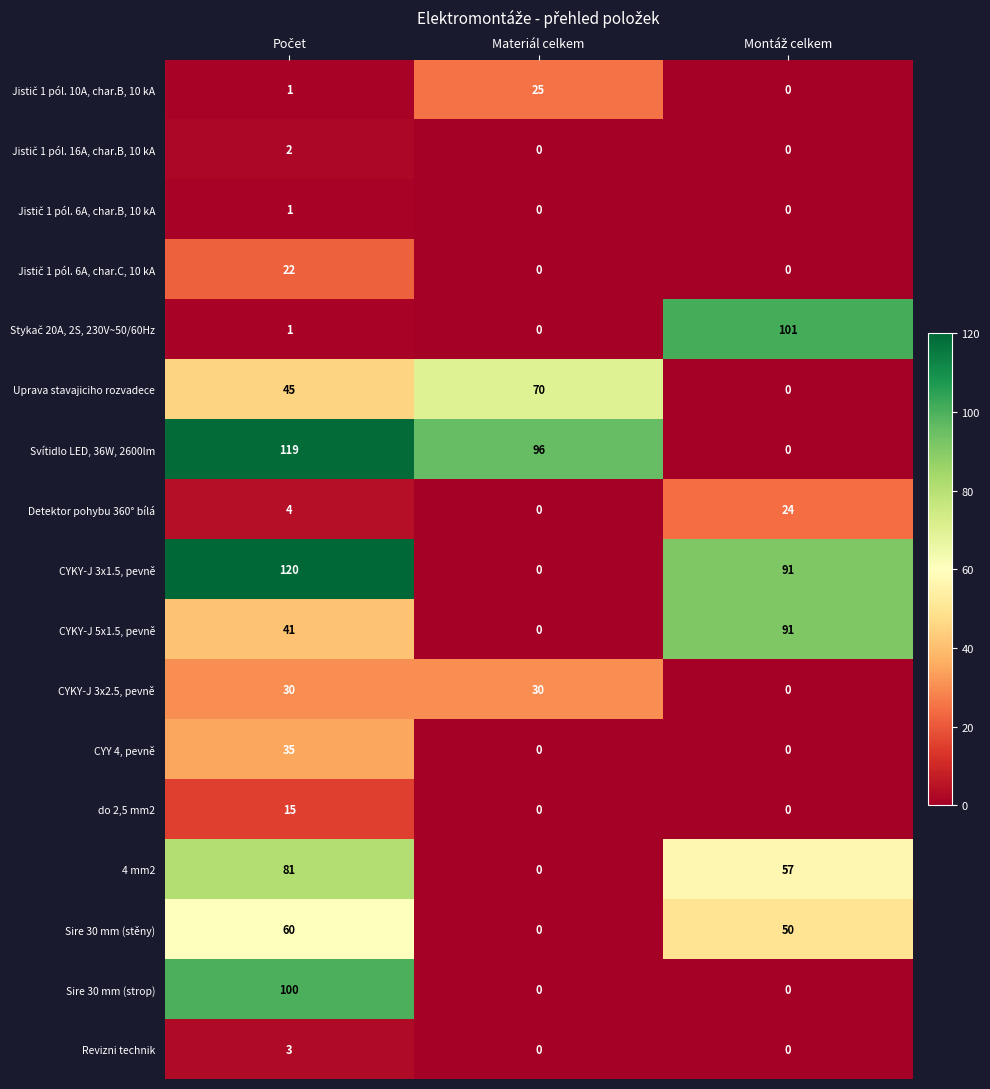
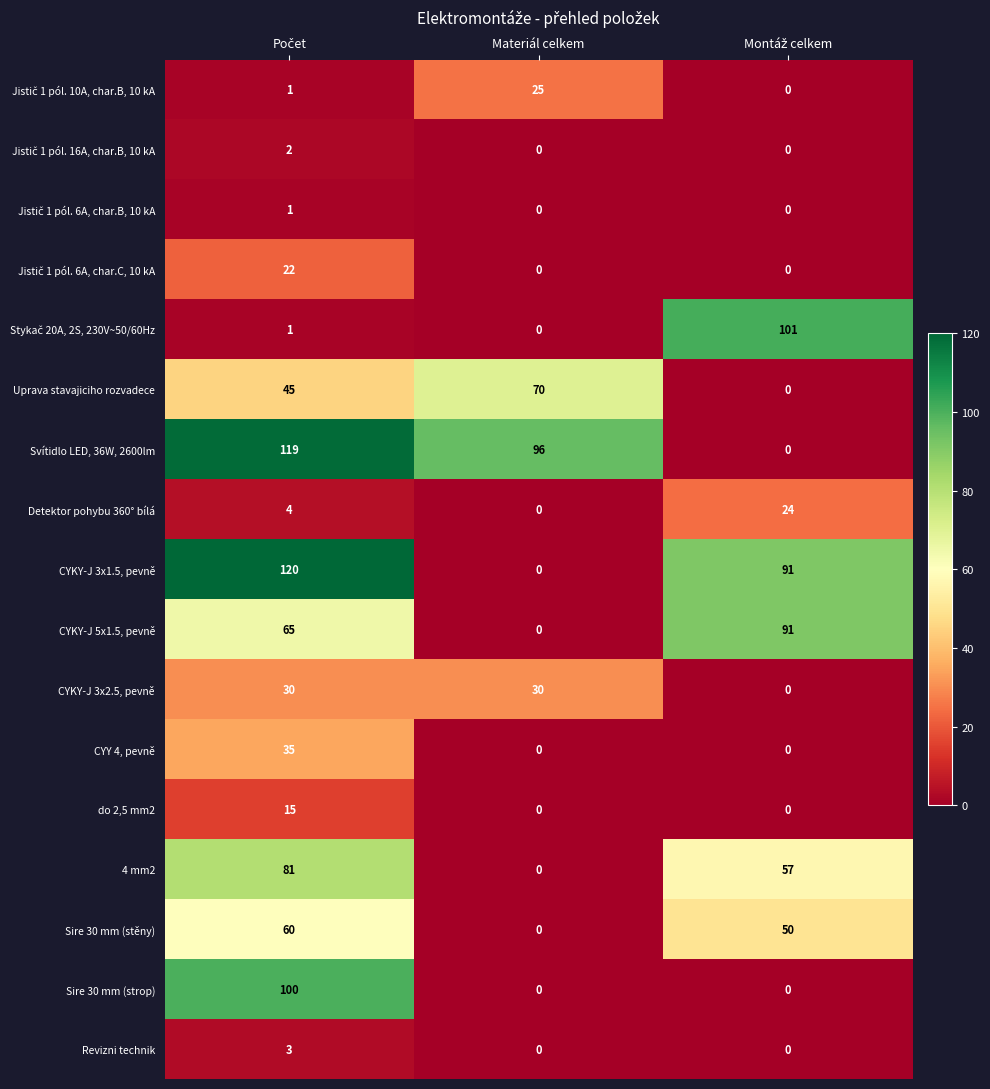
CYKY-J 5x1.5, pevně, Počet: 41 -> 65
